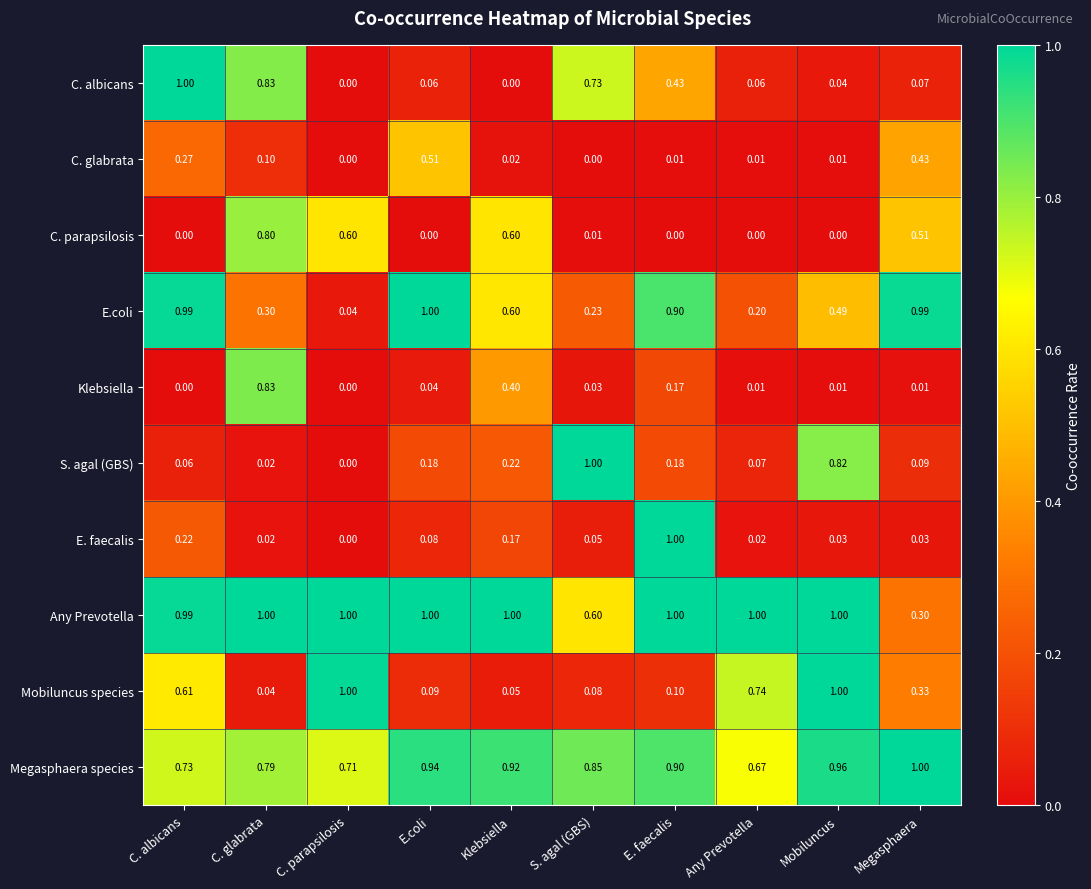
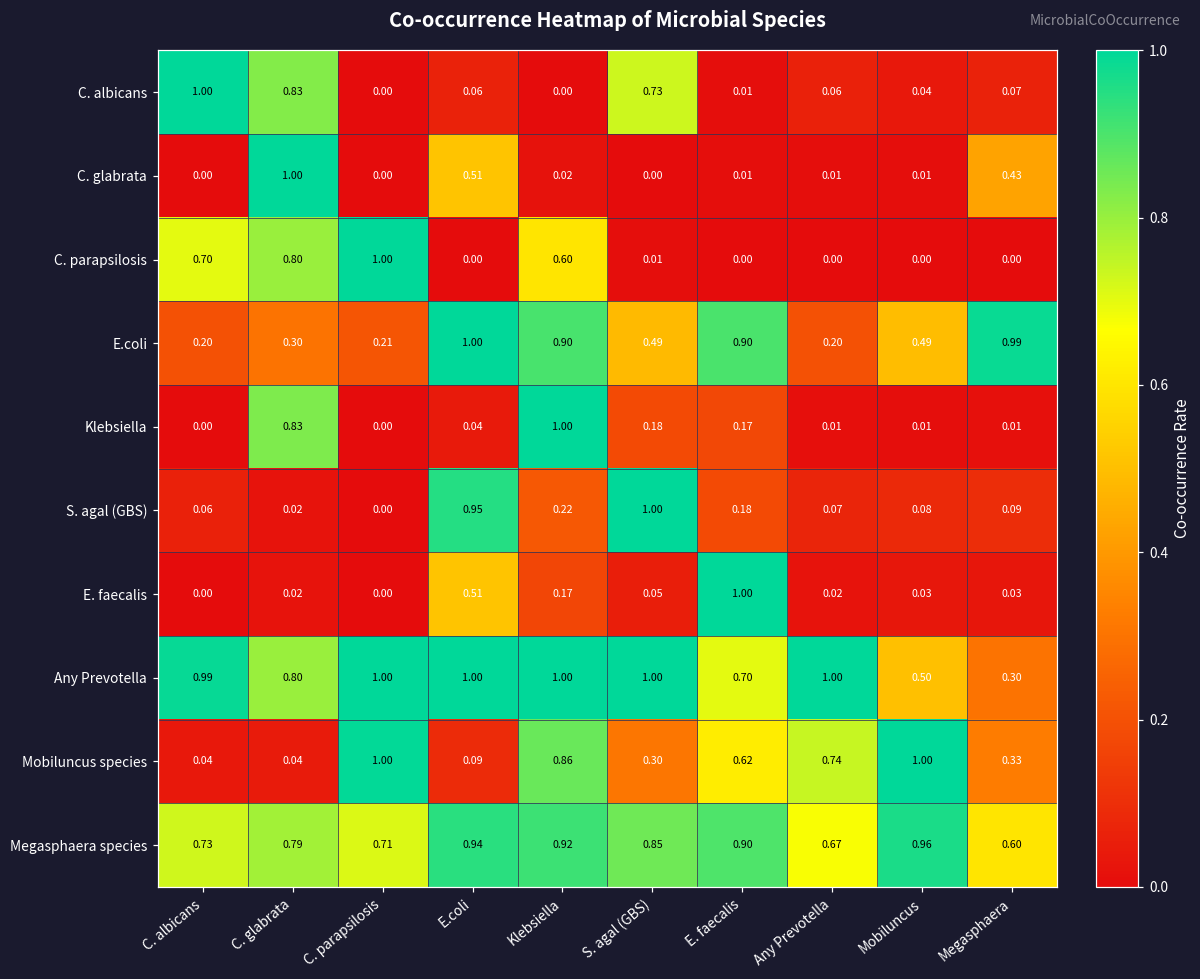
C. albicans, E. faecalis: 0.43 -> 0.01
C. glabrata, C. albicans: 0.27 -> 0.00
C. glabrata, C. glabrata: 0.10 -> 1.00
C. parapsilosis, C. albicans: 0.00 -> 0.70
C. parapsilosis, C. parapsilosis: 0.60 -> 1.00
C. parapsilosis, Megasphaera: 0.51 -> 0.00
E.coli, C. albicans: 0.99 -> 0.20
E.coli, C. parapsilosis: 0.04 -> 0.21
E.coli, Klebsiella: 0.60 -> 0.90
E.coli, S. agal (GBS): 0.23 -> 0.49
Klebsiella, Klebsiella: 0.40 -> 1.00
Klebsiella, S. agal (GBS): 0.03 -> 0.18
S. agal (GBS), E.coli: 0.18 -> 0.95
S. agal (GBS), Mobiluncus: 0.82 -> 0.08
E. faecalis, C. albicans: 0.22 -> 0.00
E. faecalis, E.coli: 0.08 -> 0.51
Any Prevotella, C. glabrata: 1.00 -> 0.80
Any Prevotella, S. agal (GBS): 0.60 -> 1.00
Any Prevotella, E. faecalis: 1.00 -> 0.70
Any Prevotella, Mobiluncus: 1.00 -> 0.50
Mobiluncus species, C. albicans: 0.61 -> 0.04
Mobiluncus species, Klebsiella: 0.05 -> 0.86
Mobiluncus species, S. agal (GBS): 0.08 -> 0.30
Mobiluncus species, E. faecalis: 0.10 -> 0.62
Megasphaera species, Megasphaera: 1.00 -> 0.60
